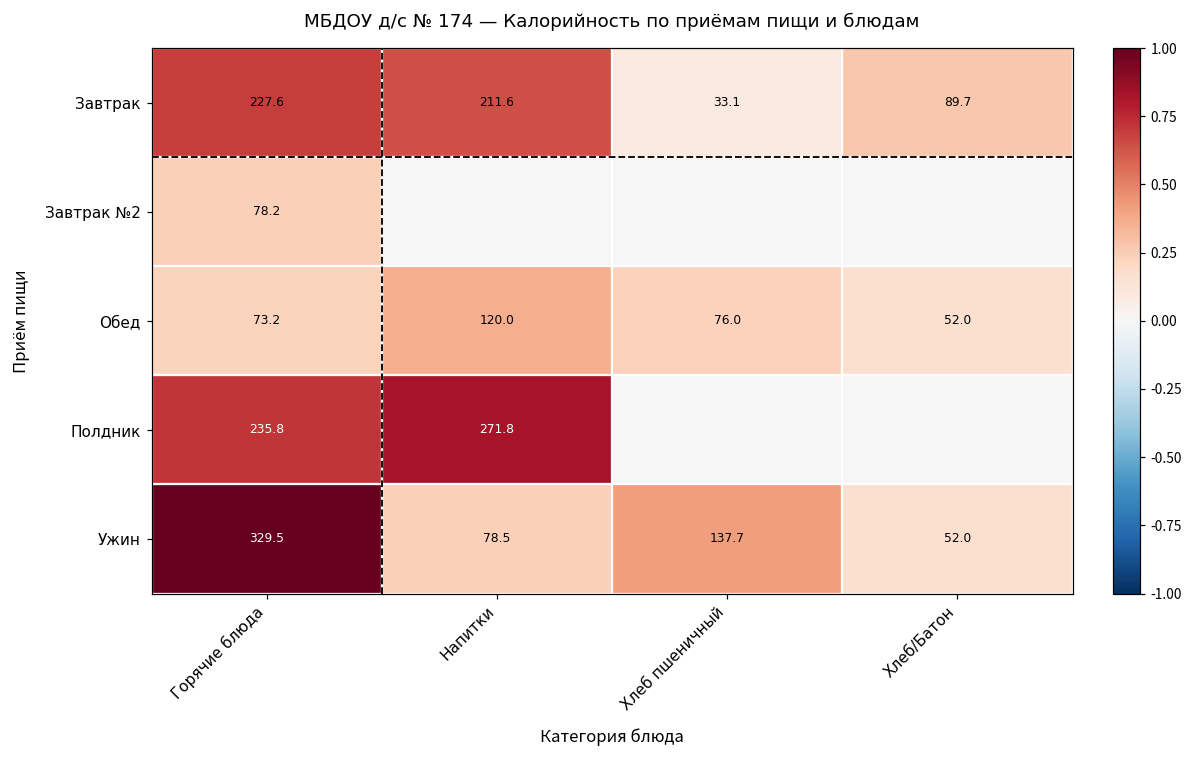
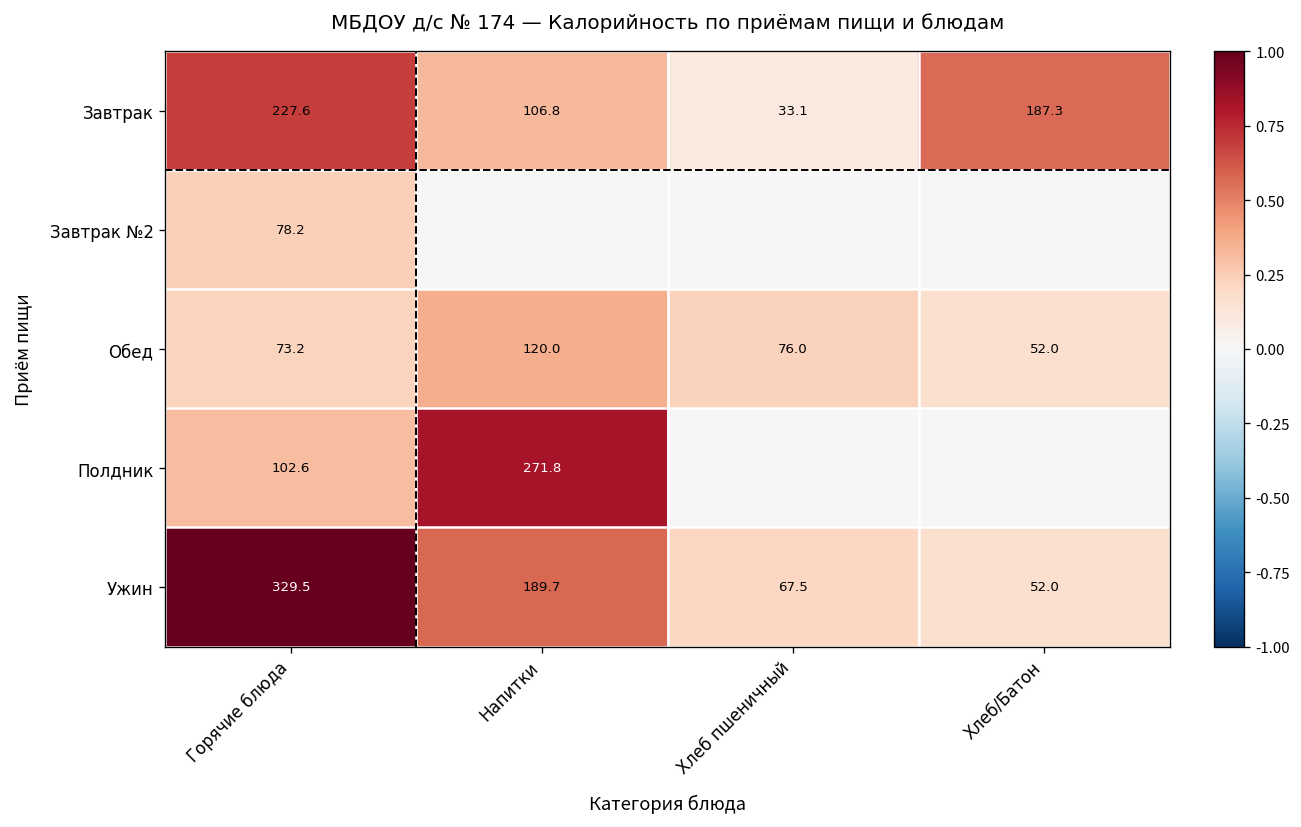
Завтрак, Напитки: 211.6 -> 106.8
Завтрак, Хлеб/Батон: 89.7 -> 187.3
Полдник, Горячие блюда: 235.8 -> 102.6
Ужин, Напитки: 78.5 -> 189.7
Ужин, Хлеб пшеничный: 137.7 -> 67.5
